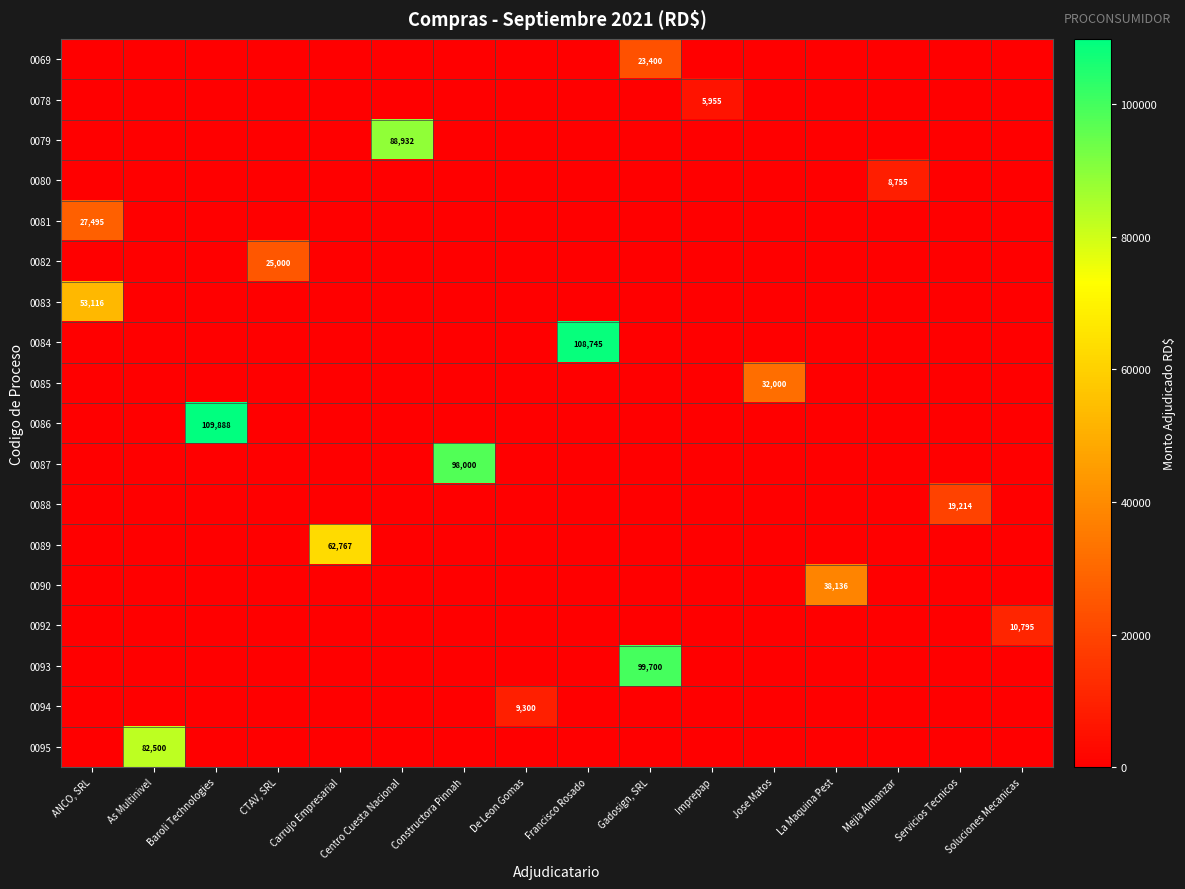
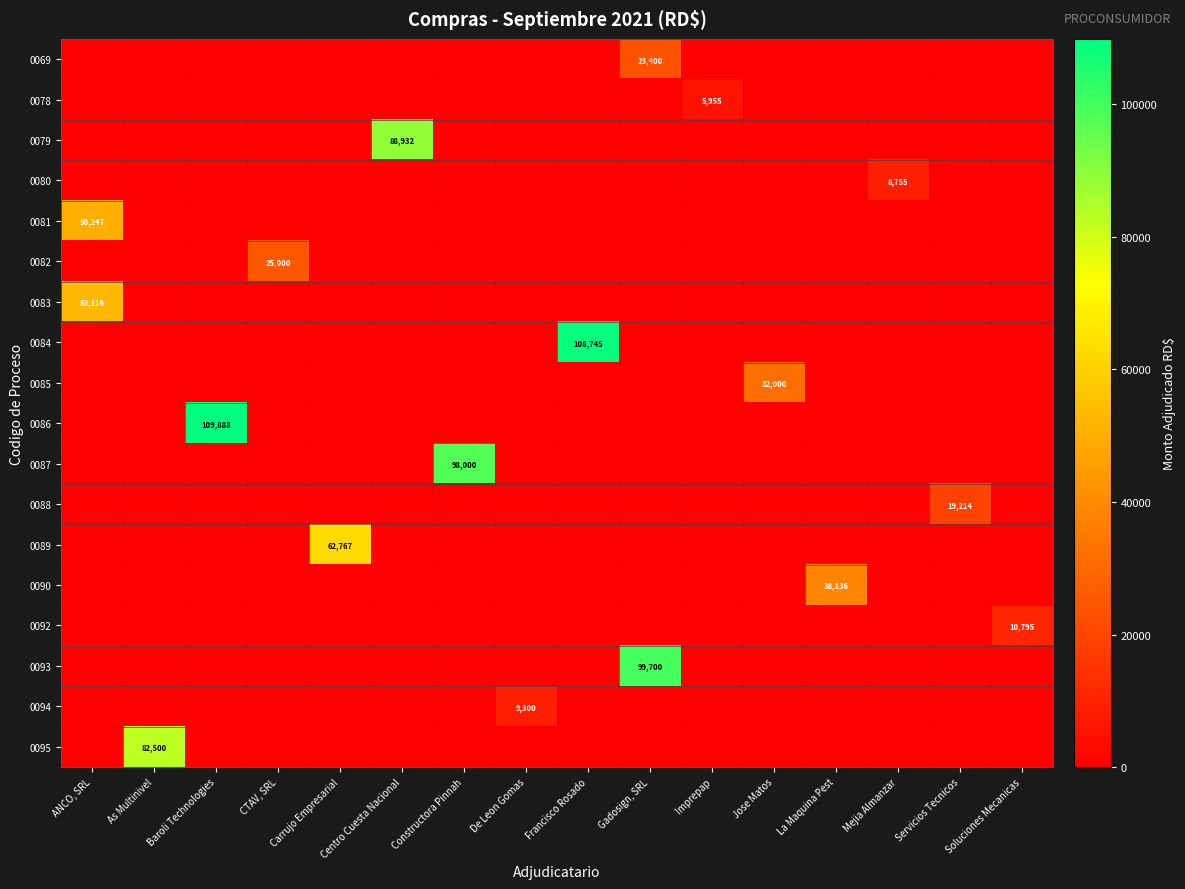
0081, ANCO, SRL: 27,495 -> 50,247
